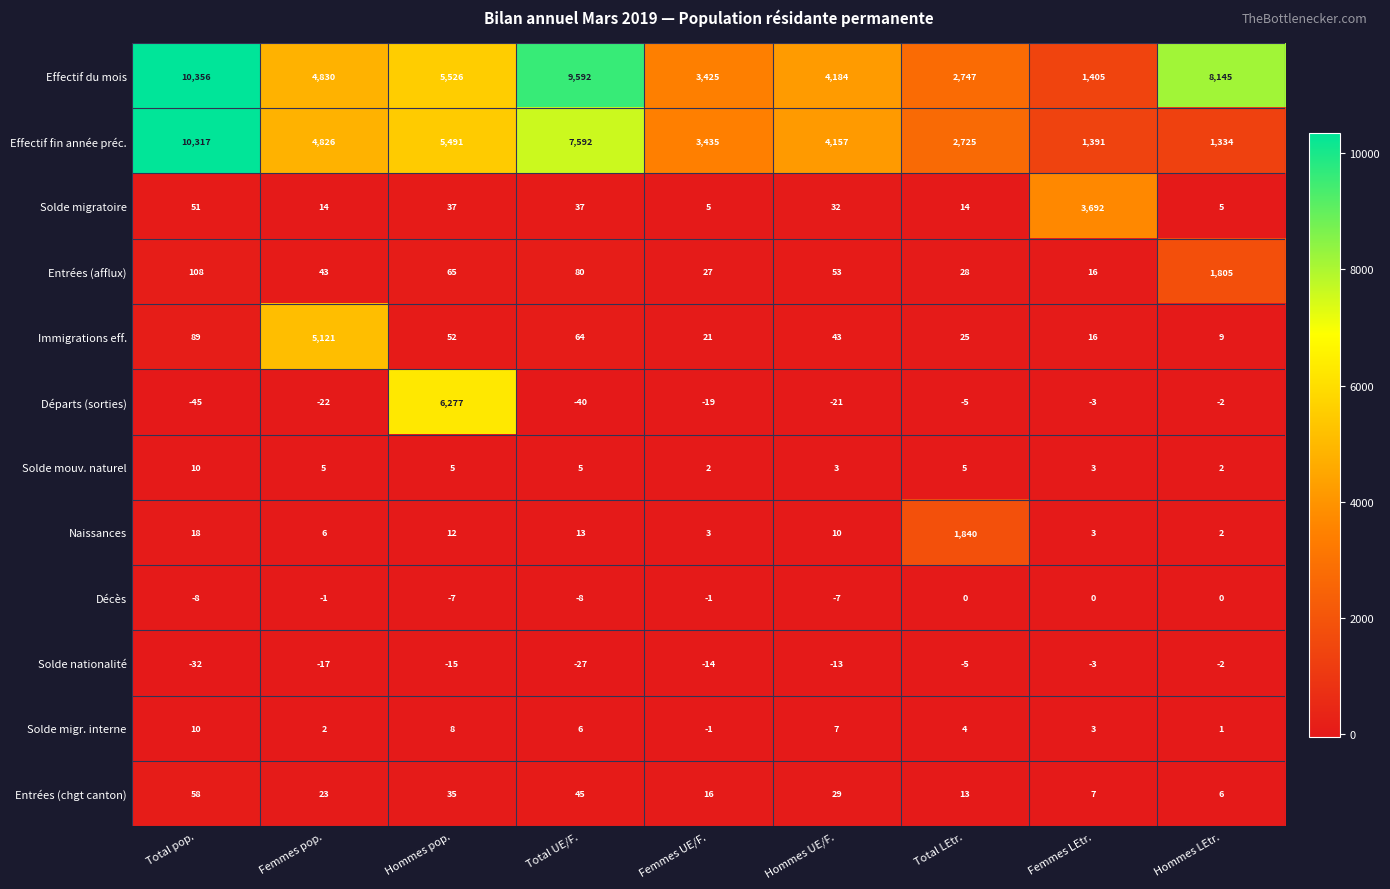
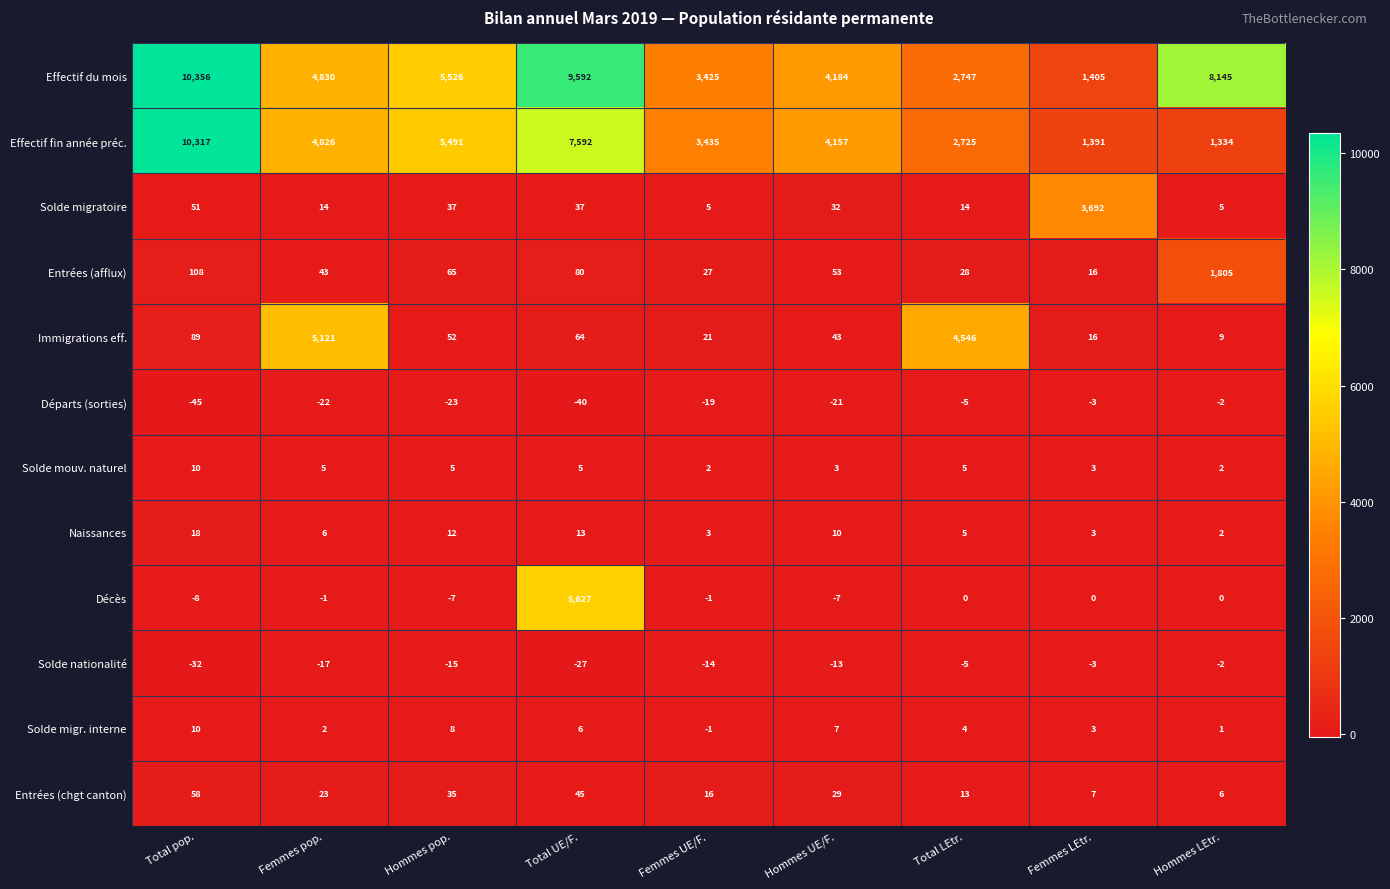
Immigrations eff., Total LEtr.: 25 -> 4,546
Départs (sorties), Hommes pop.: 6,277 -> -23
Naissances, Total LEtr.: 1,840 -> 5
Décès, Total UE/F.: -8 -> 5,627
